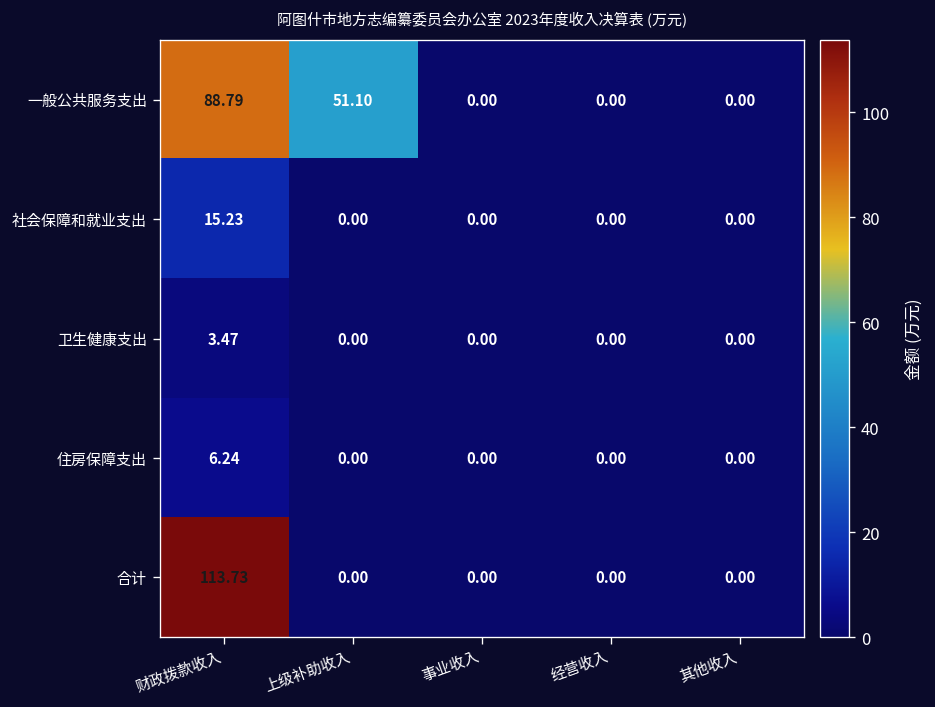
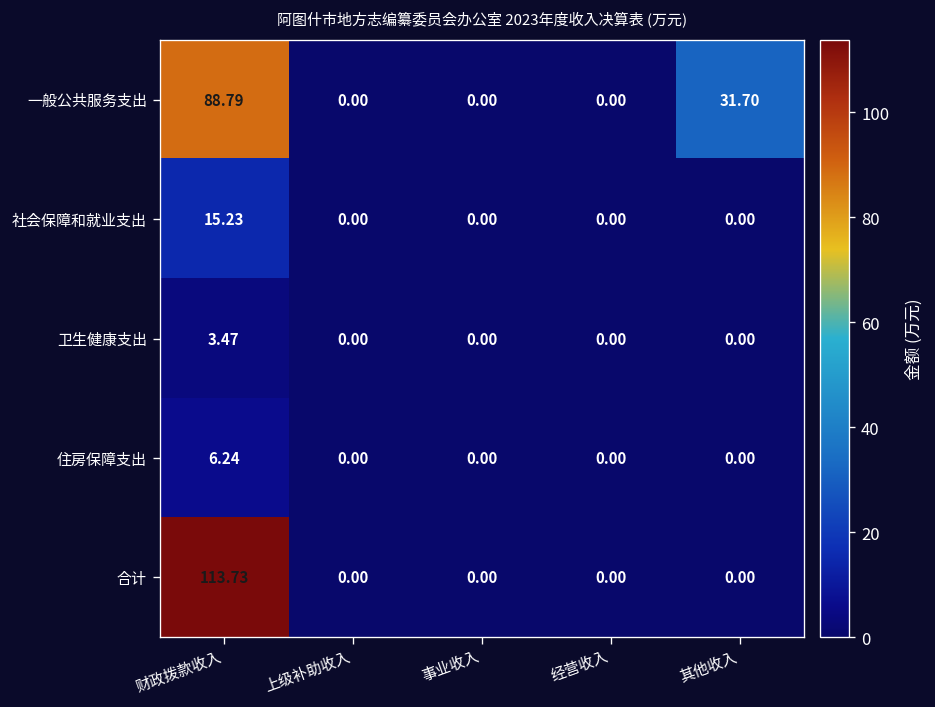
一般公共服务支出, 上级补助收入: 51.10 -> 0.00
一般公共服务支出, 其他收入: 0.00 -> 31.70
